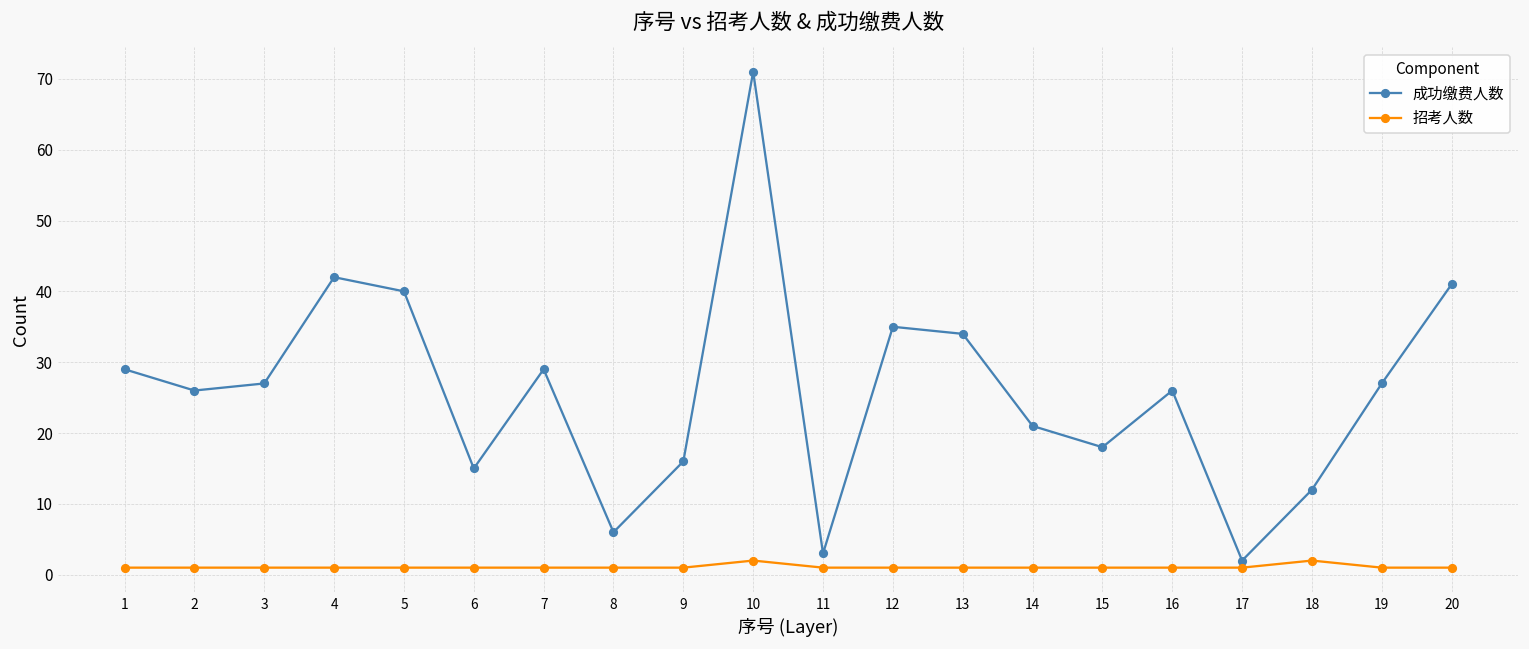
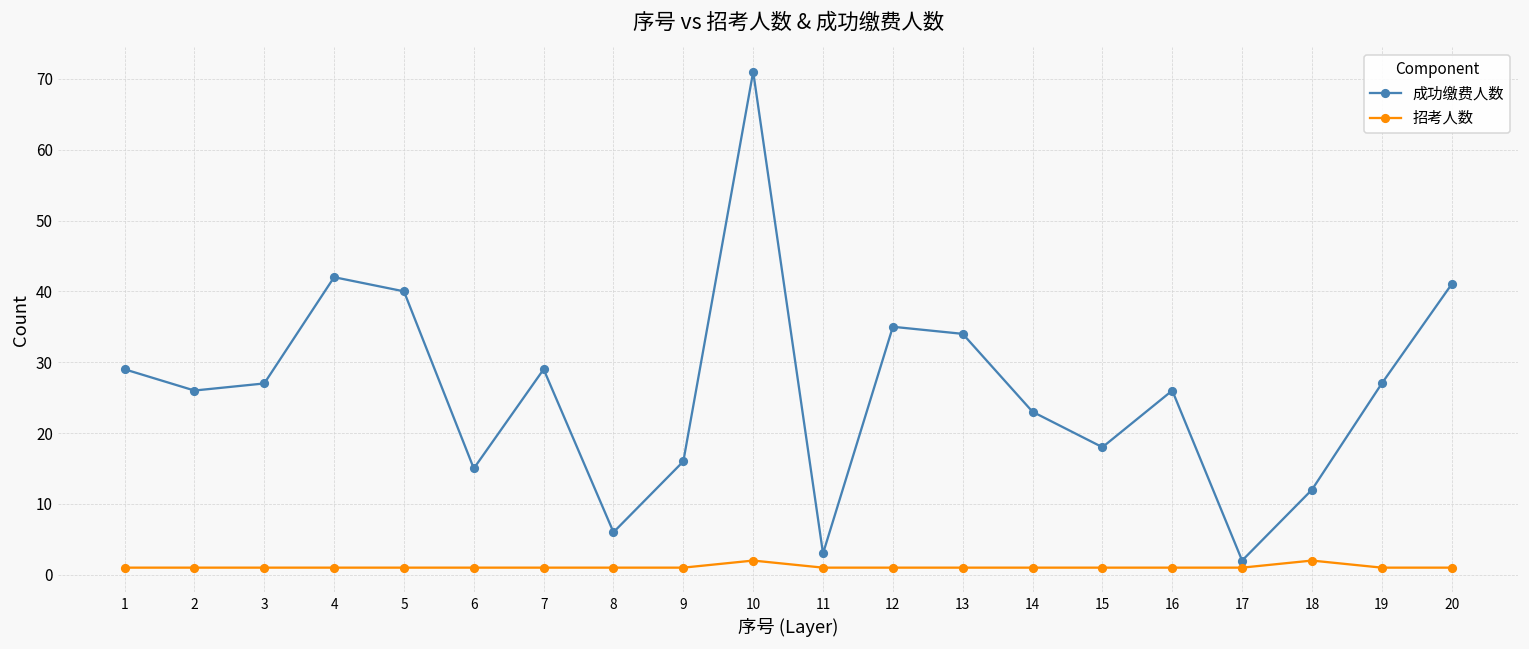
成功缴费人数, 14: 21 -> 23
